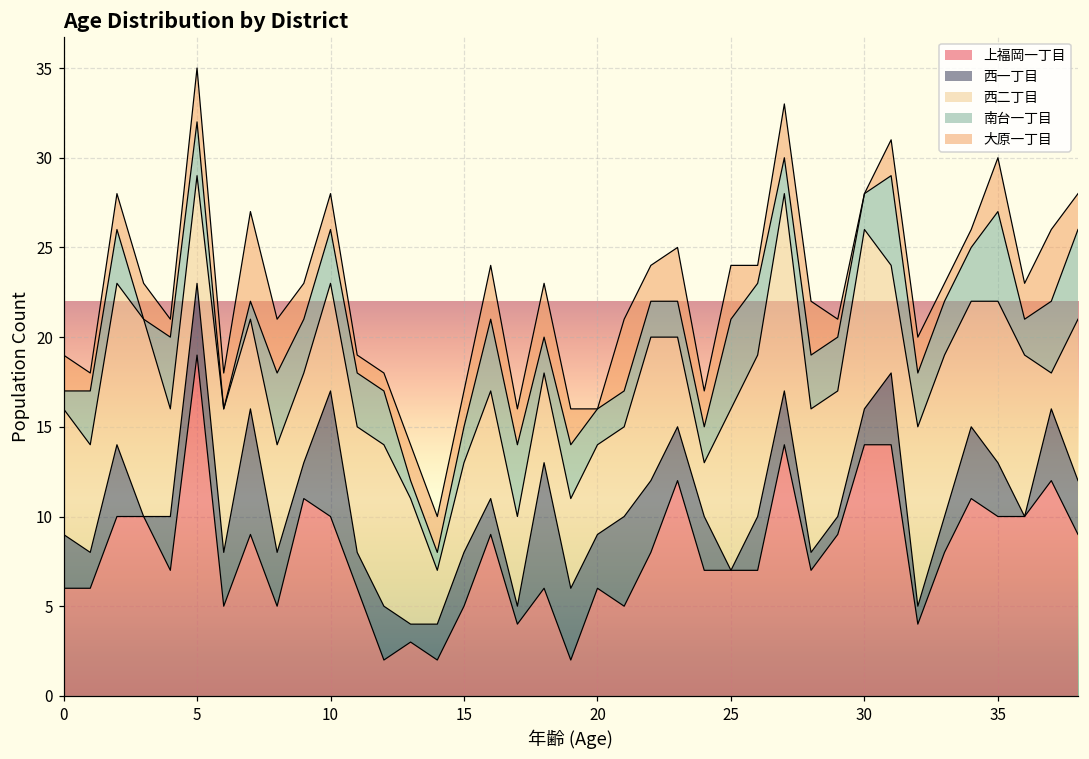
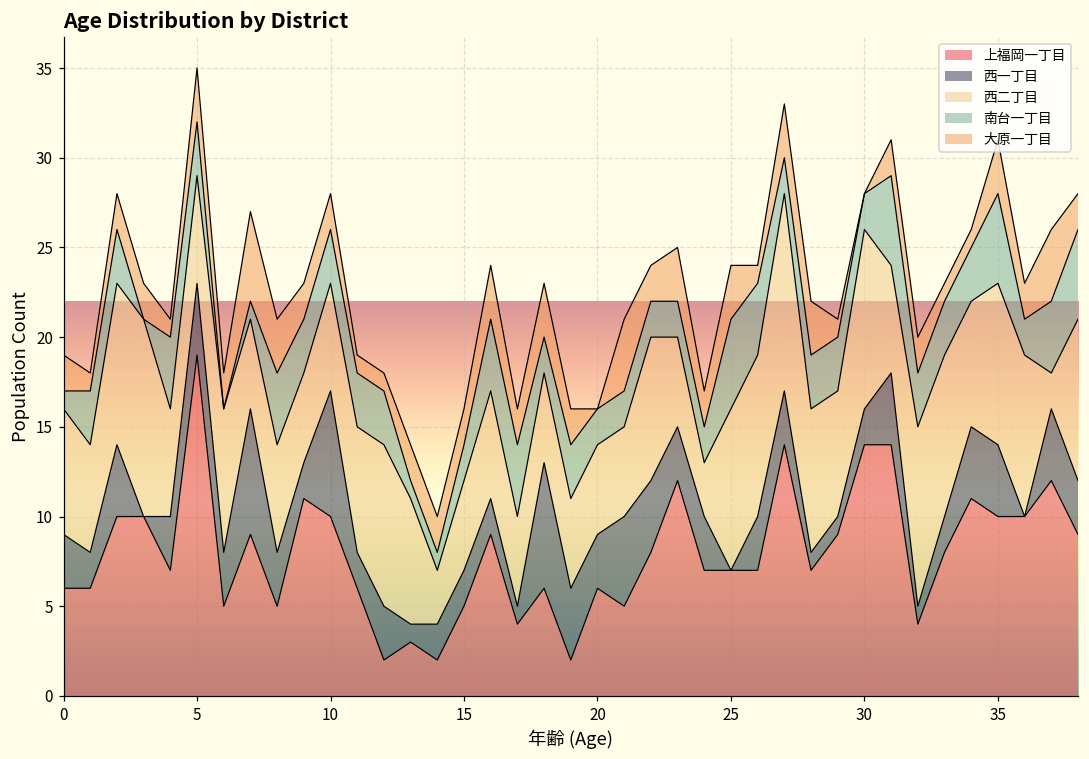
西一丁目, 15: 3 -> 2
西一丁目, 35: 3 -> 4
